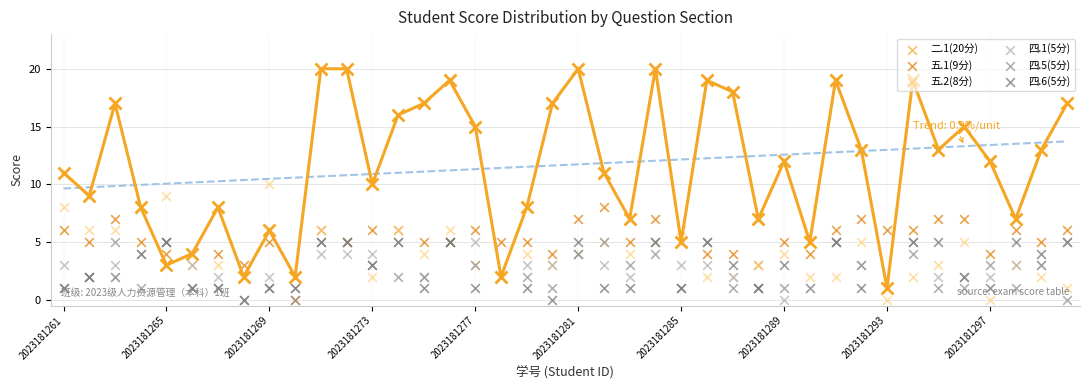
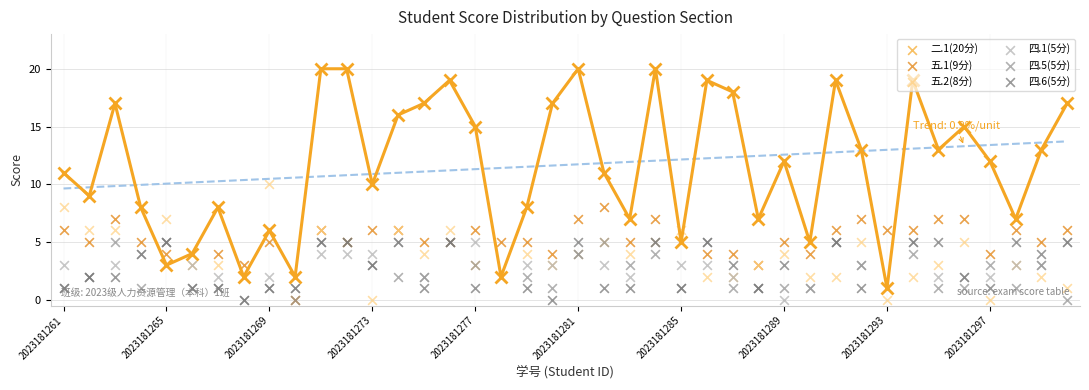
五.2(8分), 2023181265: 9 -> 7
五.2(8分), 2023181273: 2 -> 0
